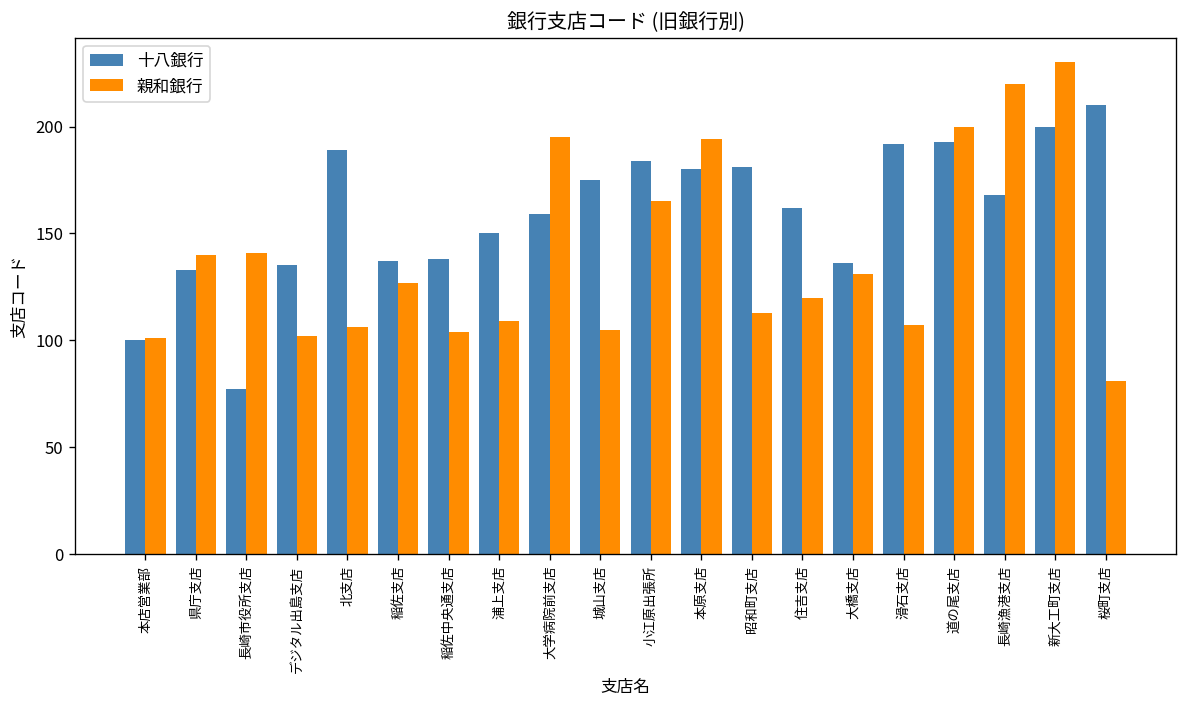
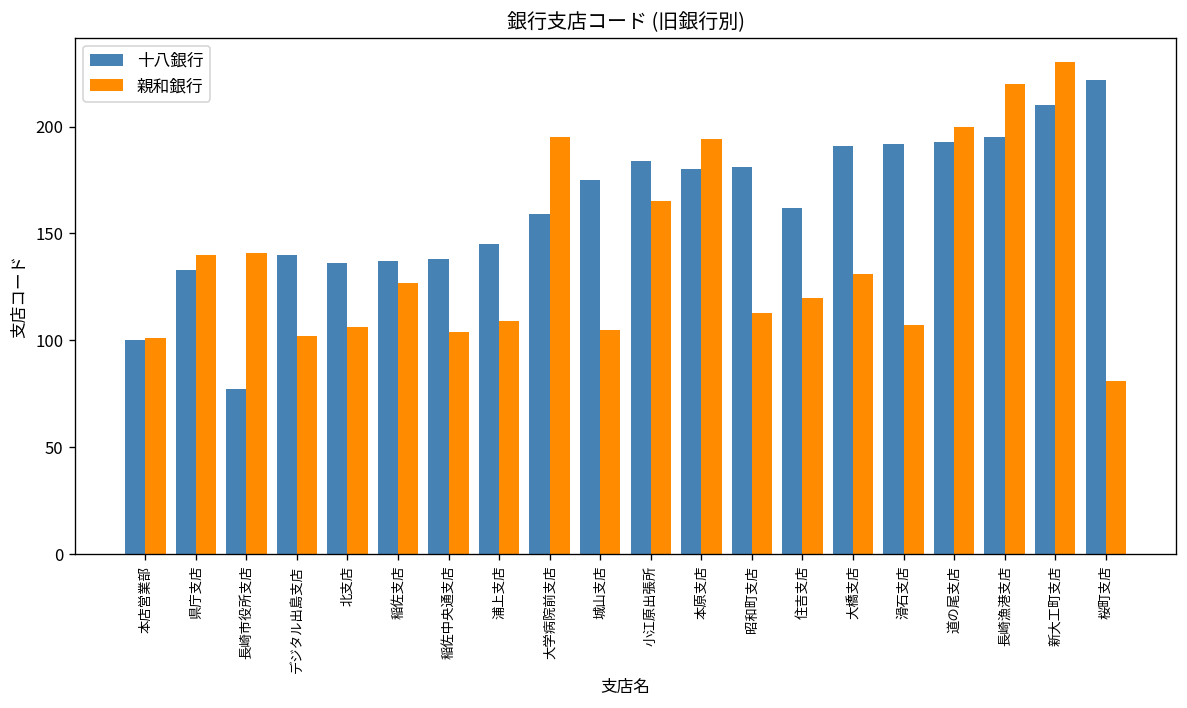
十八銀行, デジタル出島支店: 135 -> 140
十八銀行, 北支店: 189 -> 136
十八銀行, 浦上支店: 150 -> 145
十八銀行, 大橋支店: 136 -> 191
十八銀行, 長崎漁港支店: 168 -> 195
十八銀行, 新大工町支店: 200 -> 210
十八銀行, 桜町支店: 210 -> 222
